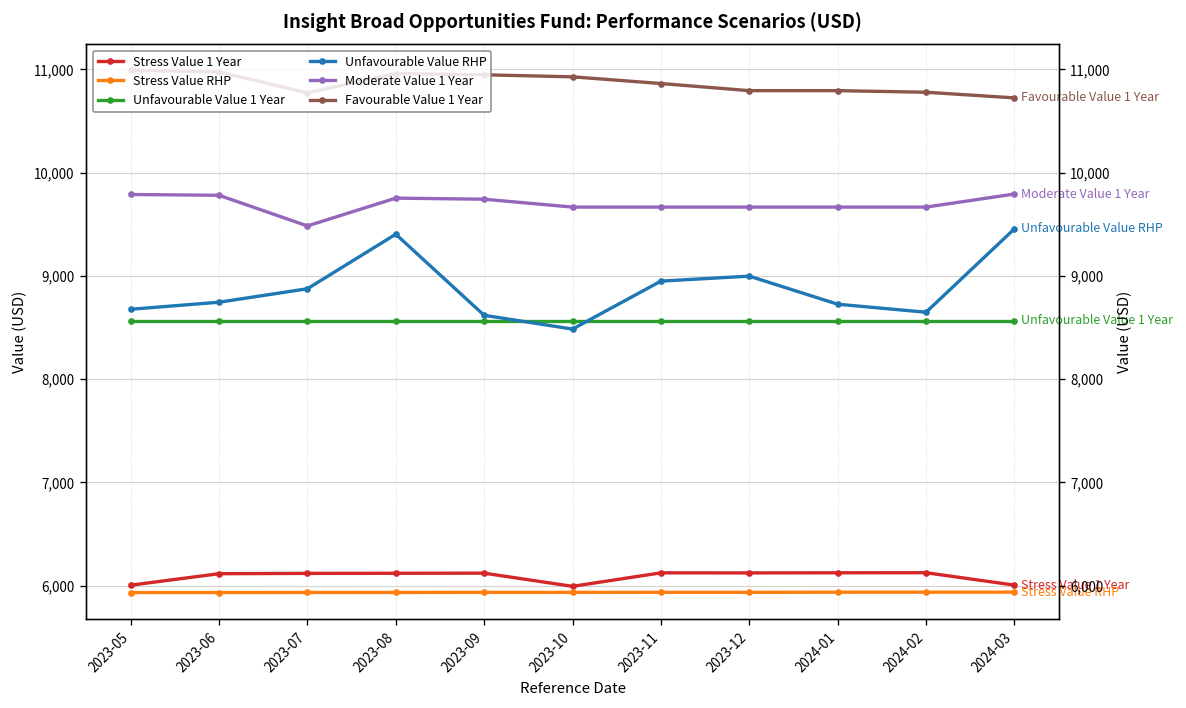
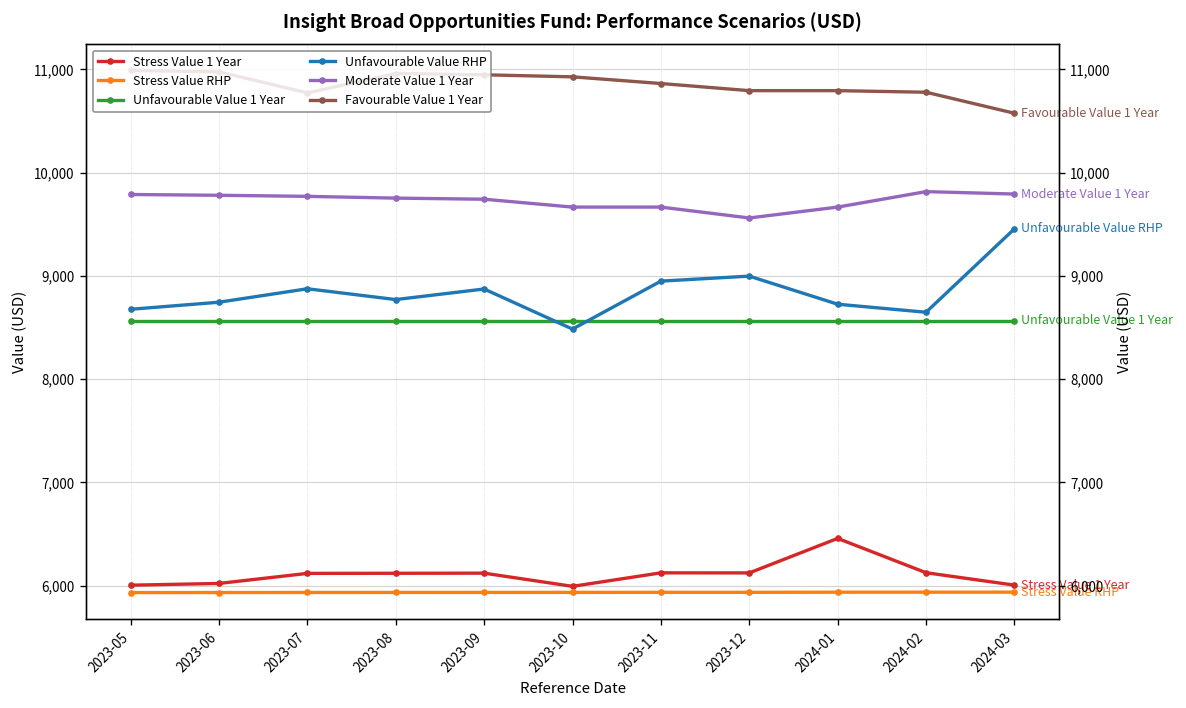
Stress Value 1 Year, 2023-06: 6,100 -> 6,000
Moderate Value 1 Year, 2023-07: 9,500 -> 9,800
Unfavourable Value RHP, 2023-08: 9,400 -> 8,800
Unfavourable Value RHP, 2023-09: 8,600 -> 8,900
Moderate Value 1 Year, 2023-12: 9,700 -> 9,600
Stress Value 1 Year, 2024-01: 6,100 -> 6,500
Moderate Value 1 Year, 2024-02: 9,700 -> 9,800
Favourable Value 1 Year, 2024-03: 10,700 -> 10,600
